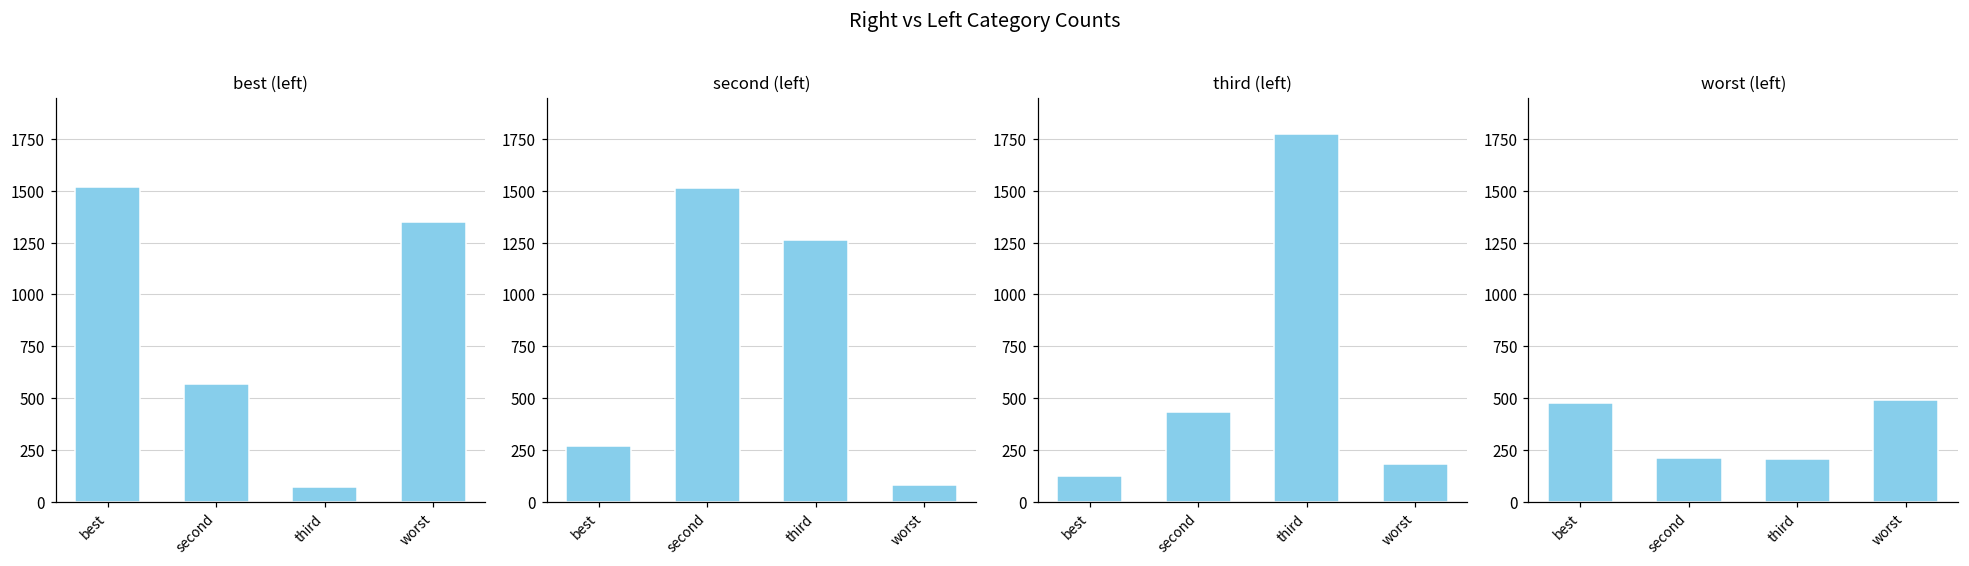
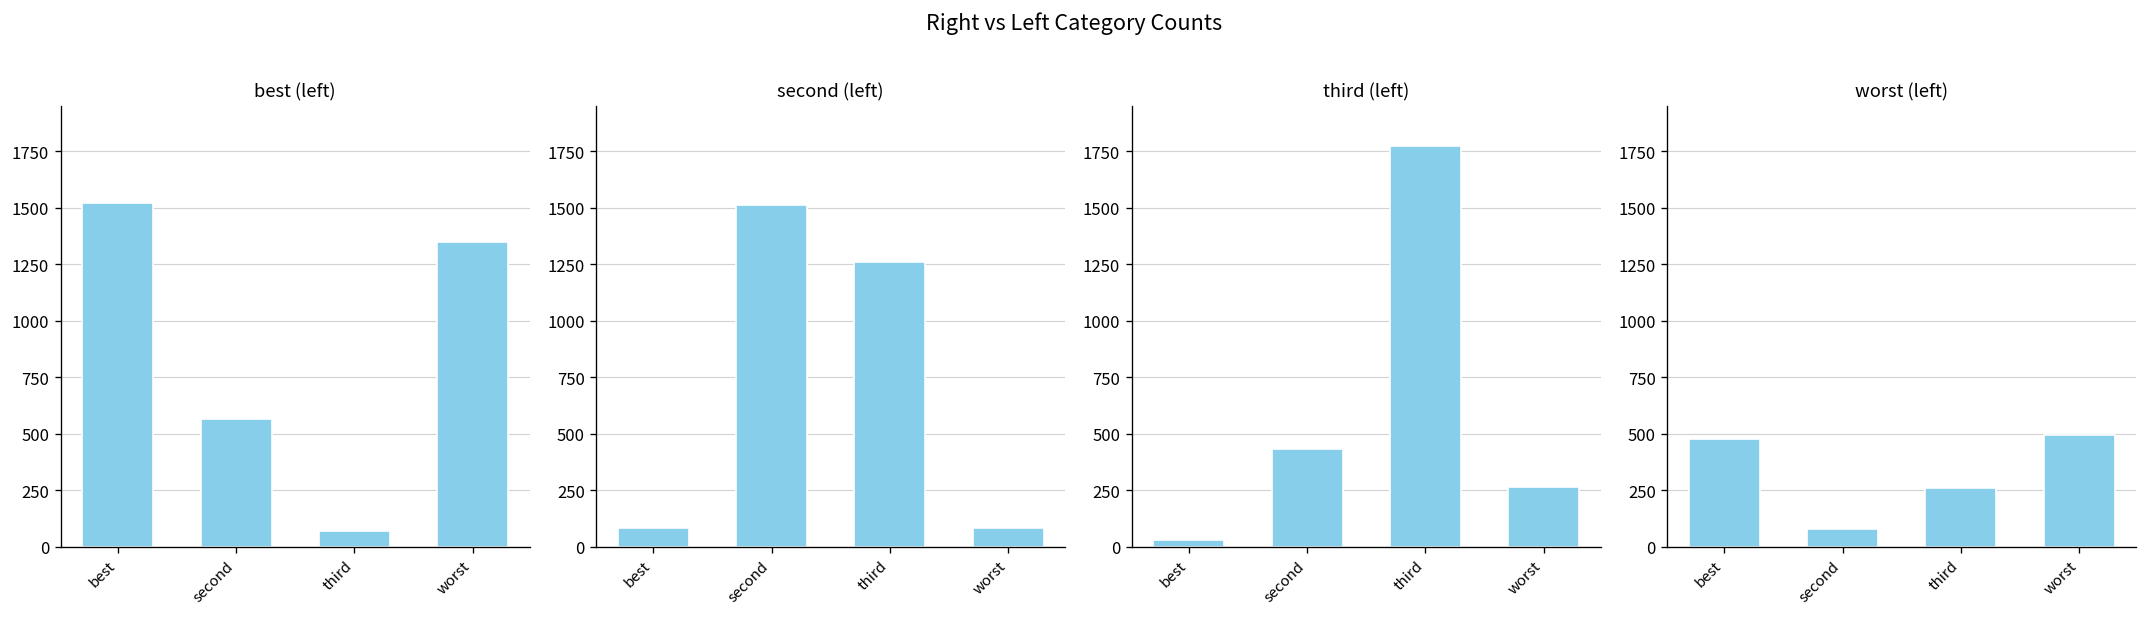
second (left), best: 270 -> 80
third (left), best: 120 -> 30
third (left), worst: 180 -> 270
worst (left), second: 210 -> 80
worst (left), third: 210 -> 260
